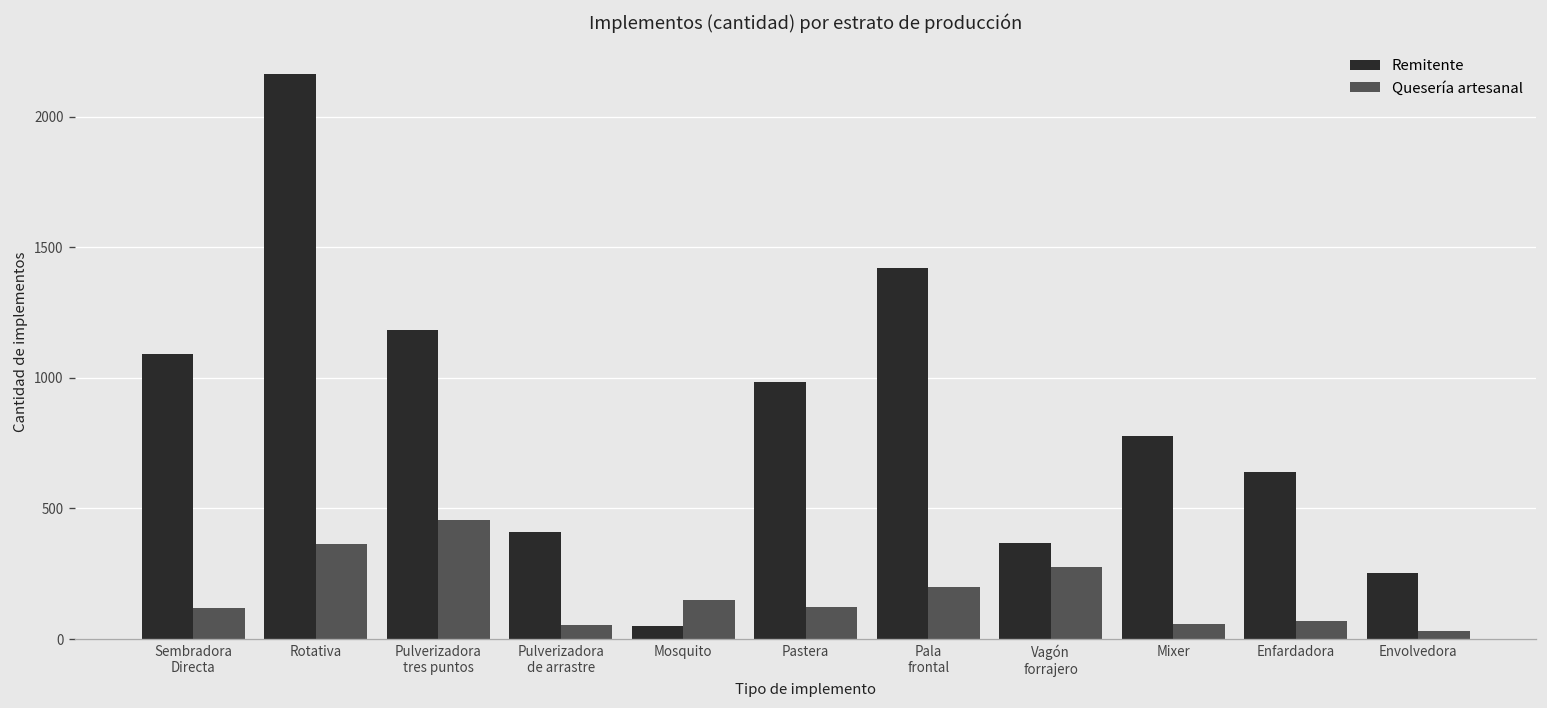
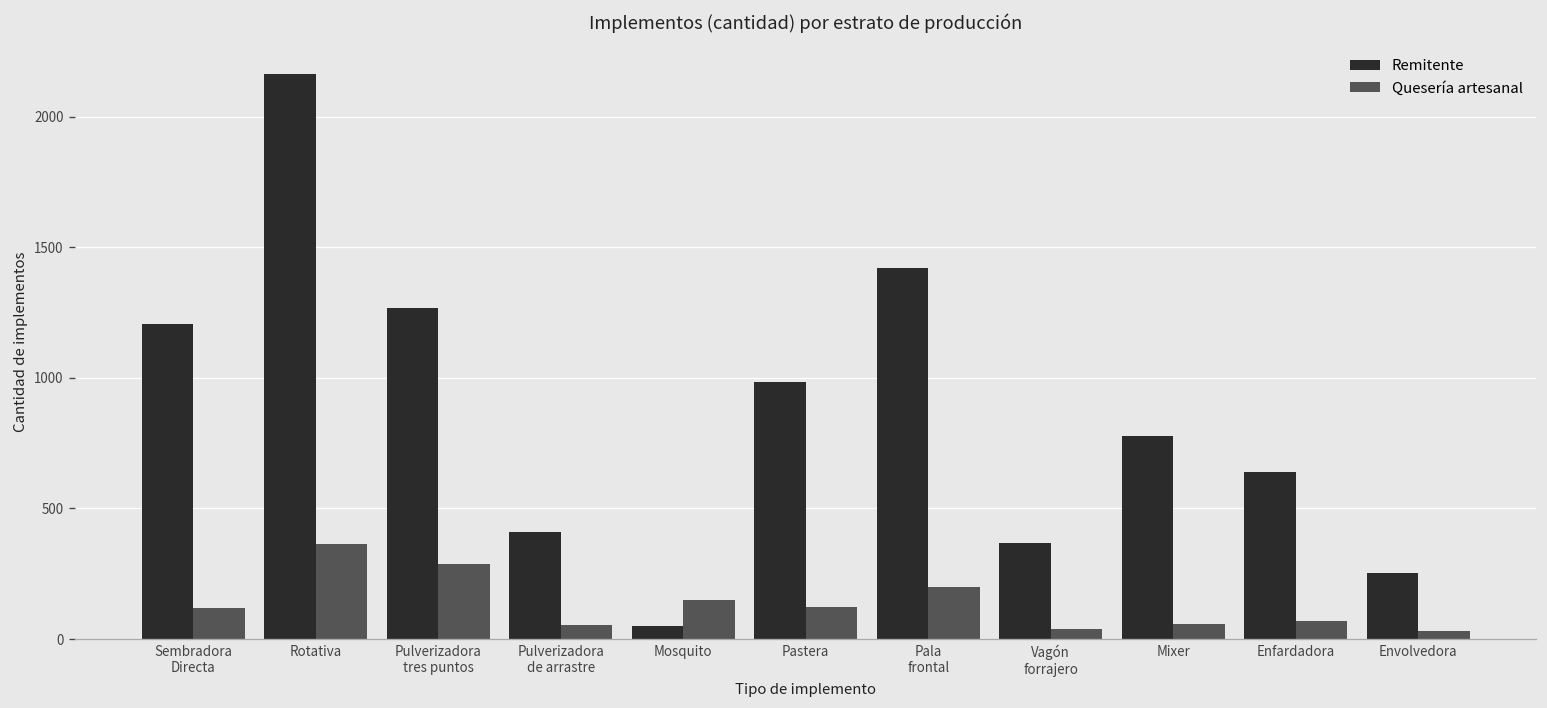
Remitente, Sembradora Directa: 1090 -> 1210
Remitente, Pulverizadora tres puntos: 1180 -> 1270
Quesería artesanal, Pulverizadora tres puntos: 450 -> 290
Quesería artesanal, Vagón forrajero: 280 -> 40
